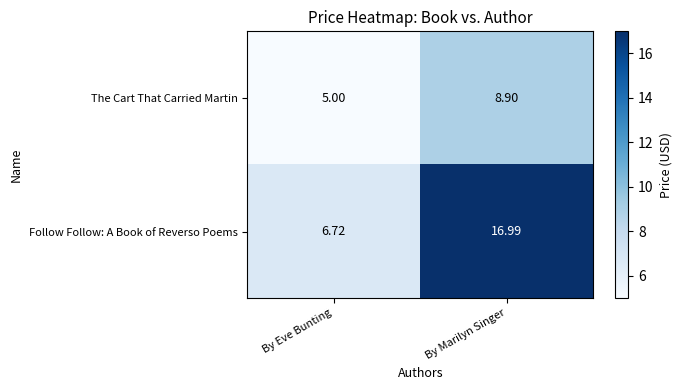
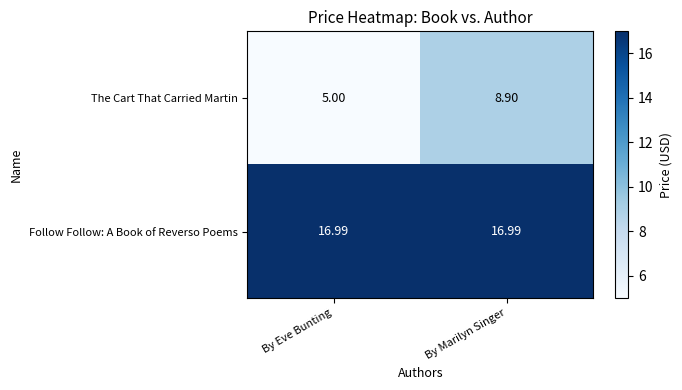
Follow Follow: A Book of Reverso Poems, By Eve Bunting: 6.72 -> 16.99
